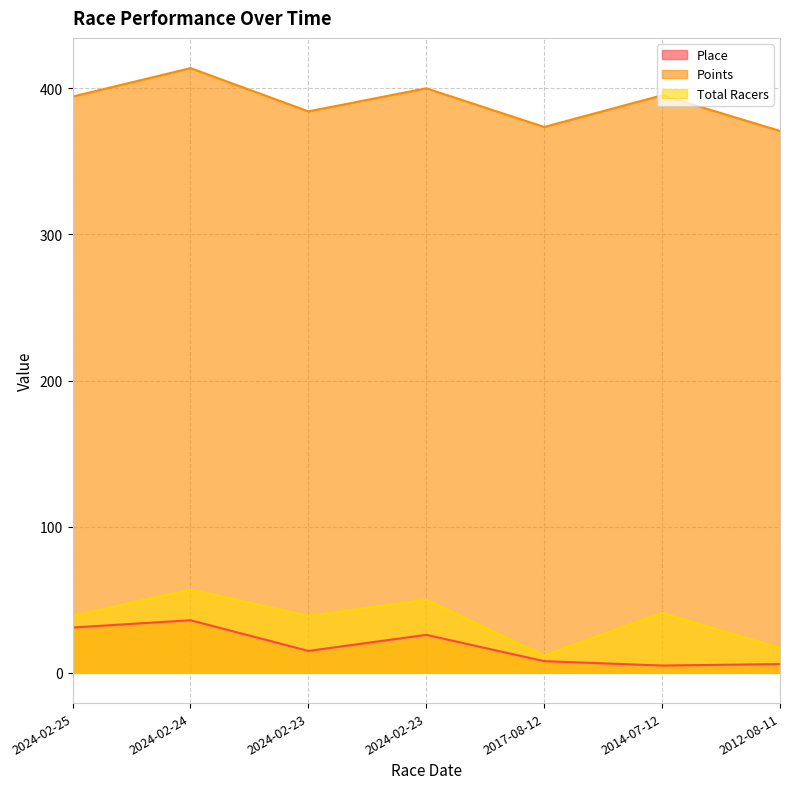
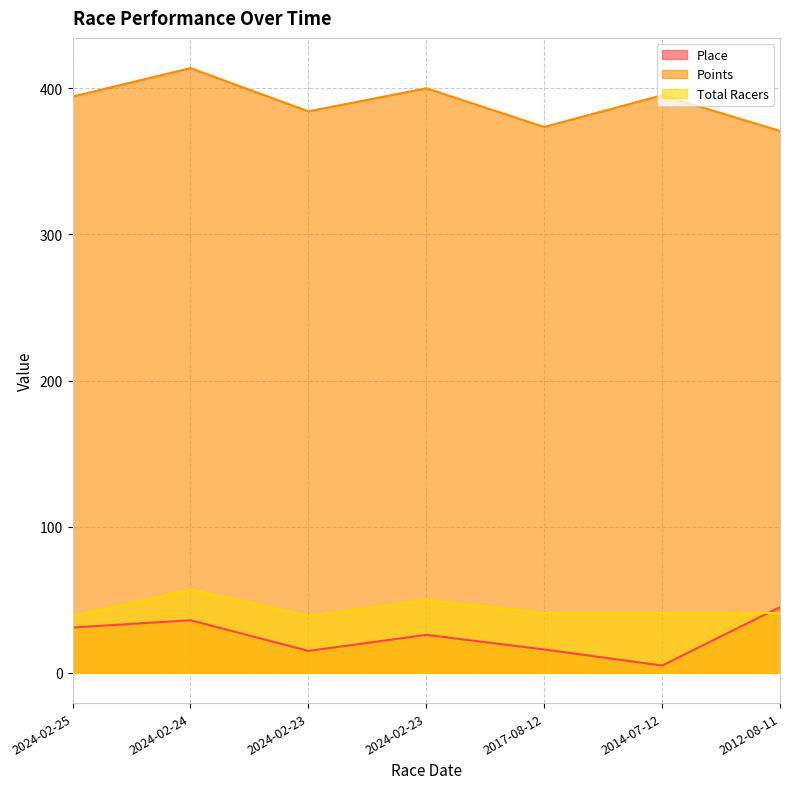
Place, 2017-08-12: 8 -> 16
Total Racers, 2017-08-12: 12 -> 41
Place, 2012-08-11: 6 -> 45
Total Racers, 2012-08-11: 17 -> 41
